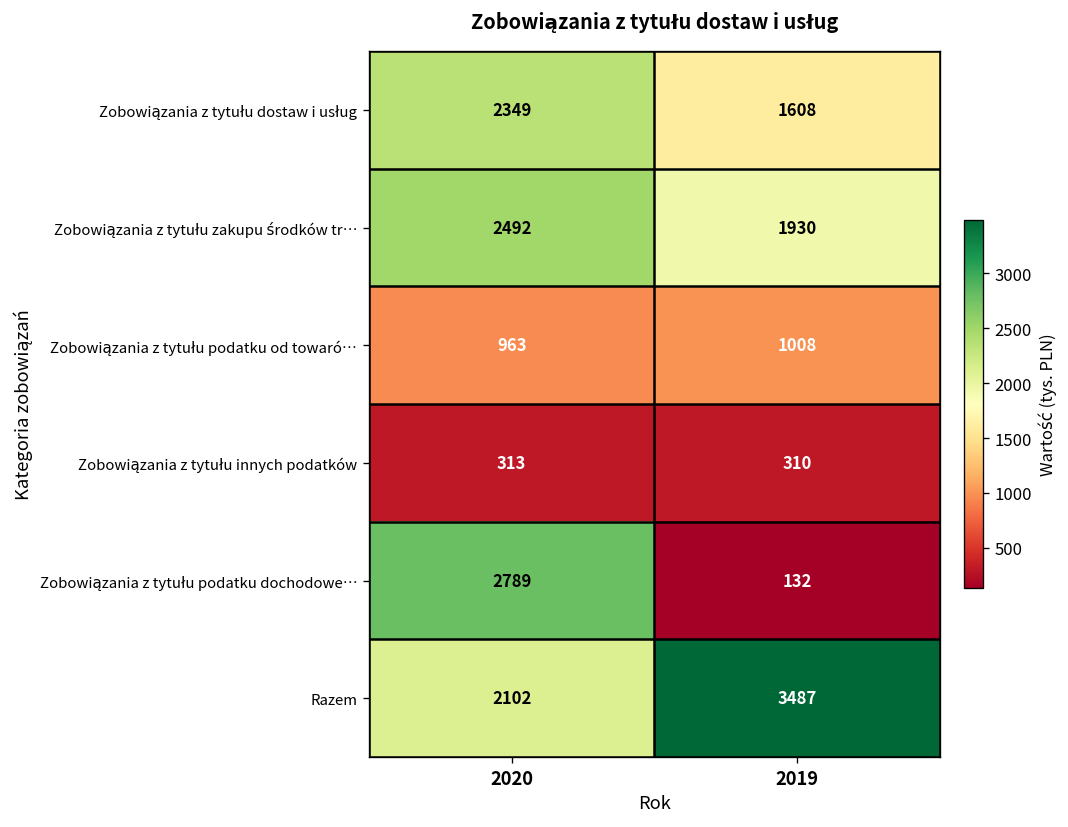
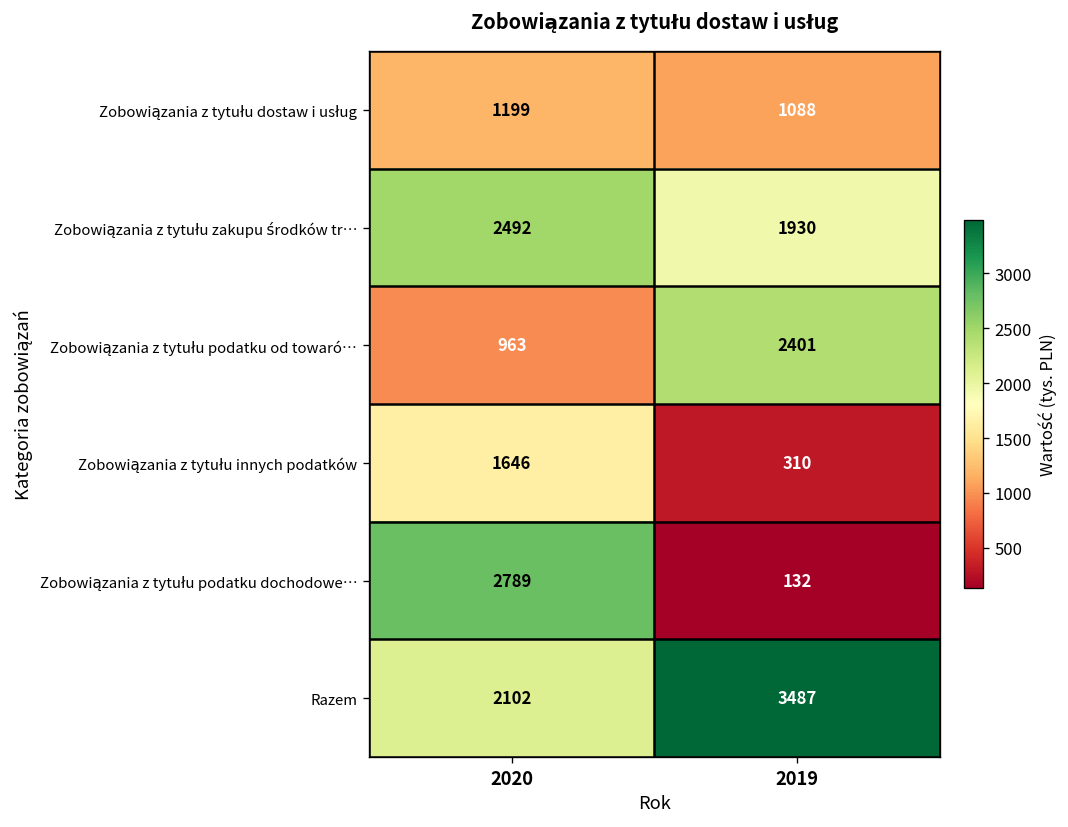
Zobowiązania z tytułu dostaw i usług, 2020: 2349 -> 1199
Zobowiązania z tytułu dostaw i usług, 2019: 1608 -> 1088
Zobowiązania z tytułu podatku od towaró…, 2019: 1008 -> 2401
Zobowiązania z tytułu innych podatków, 2020: 313 -> 1646
